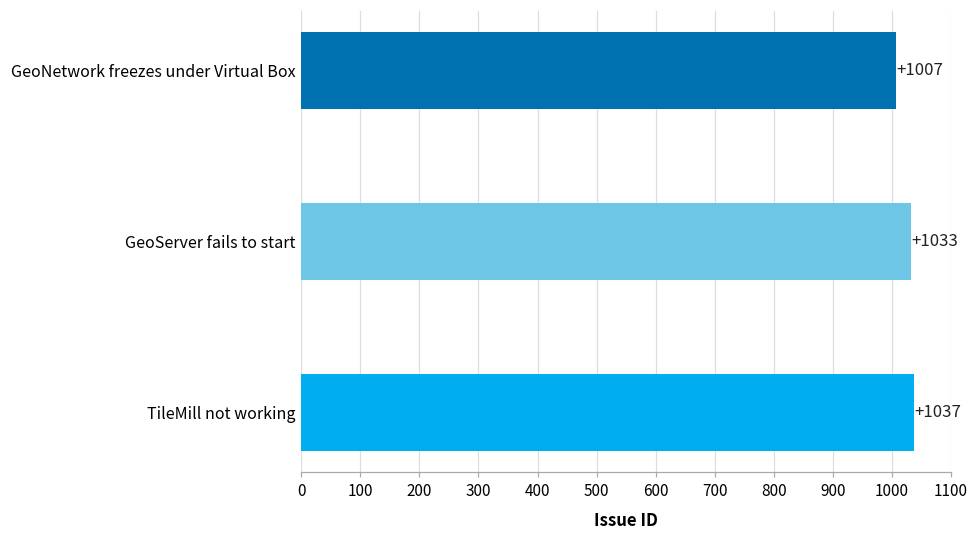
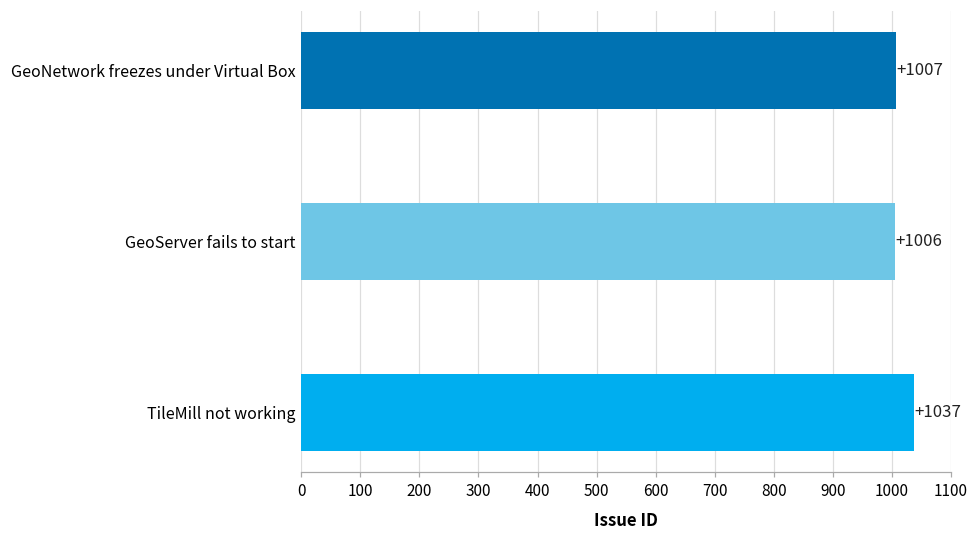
GeoServer fails to start: +1033 -> +1006
